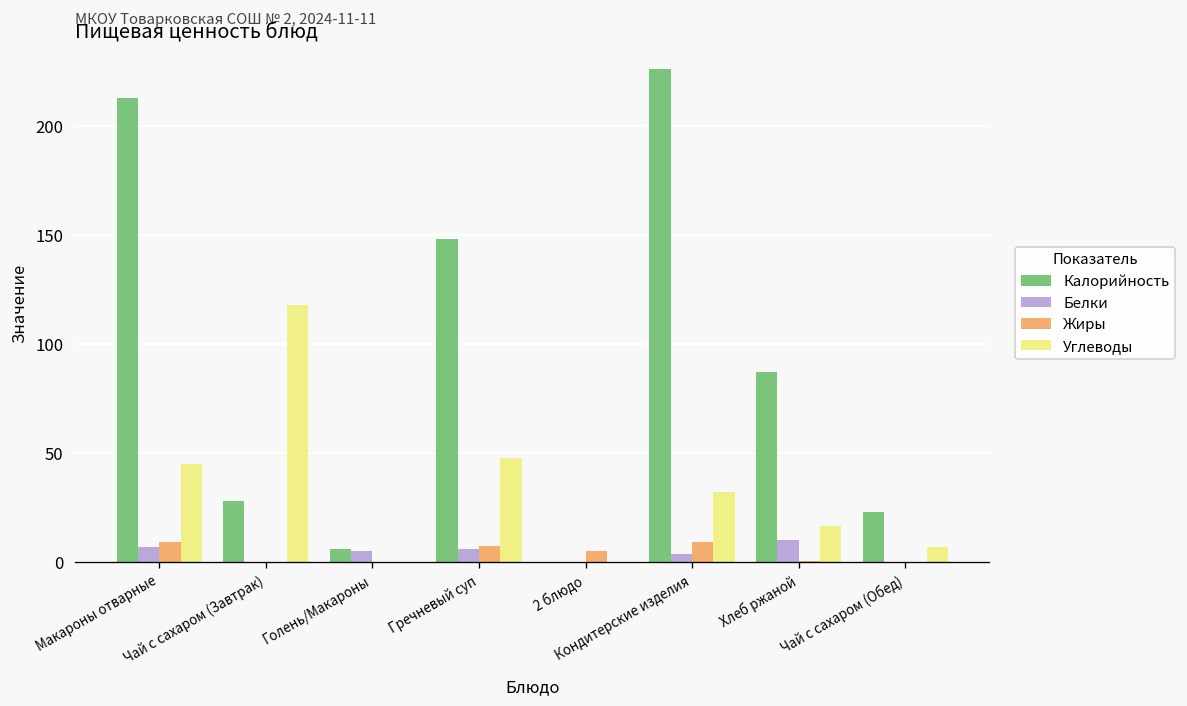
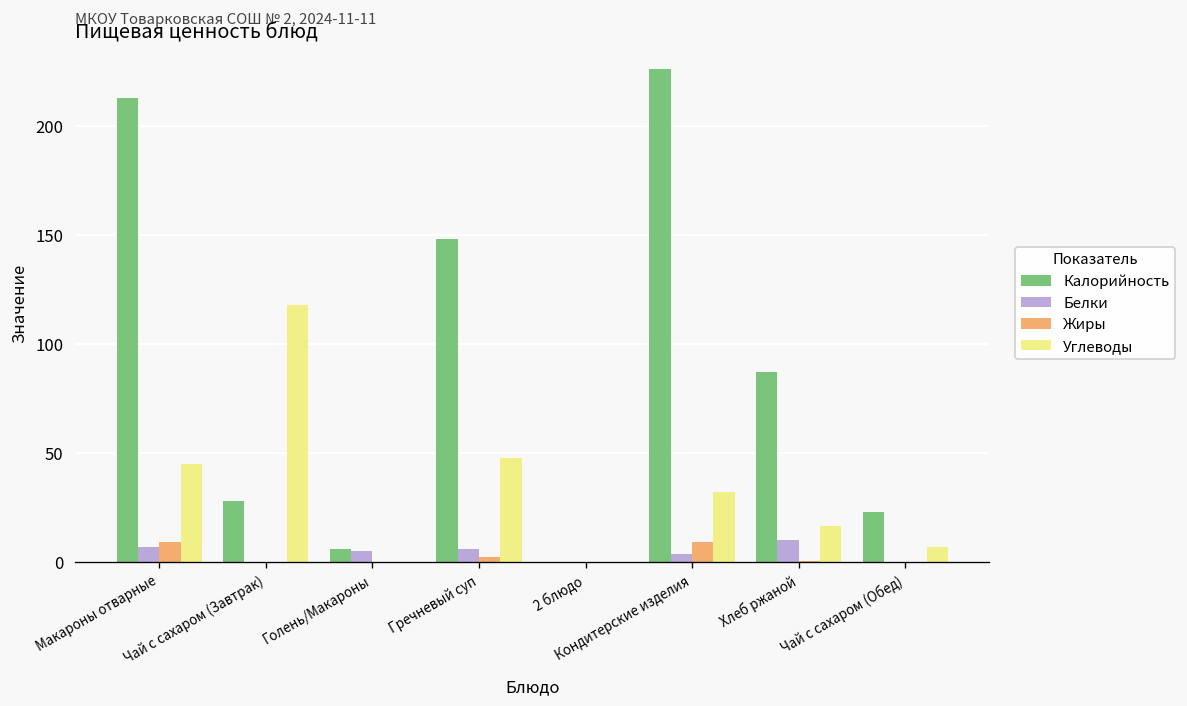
Жиры, Гречневый суп: 8 -> 2
Жиры, 2 блюдо: 5 -> 0
